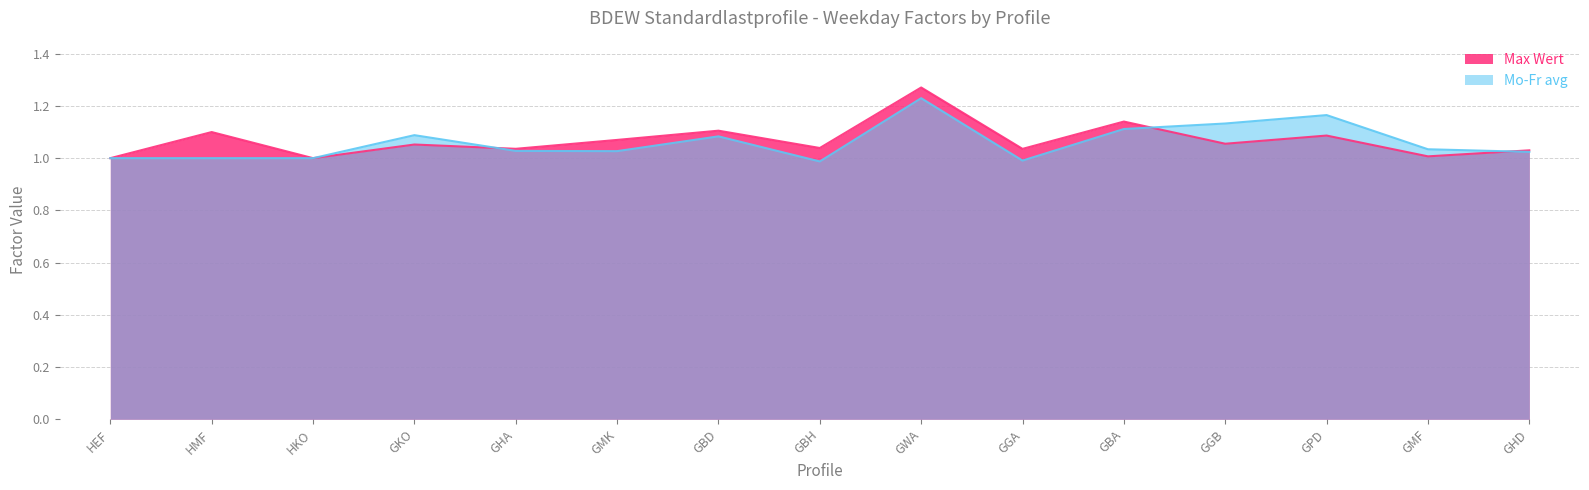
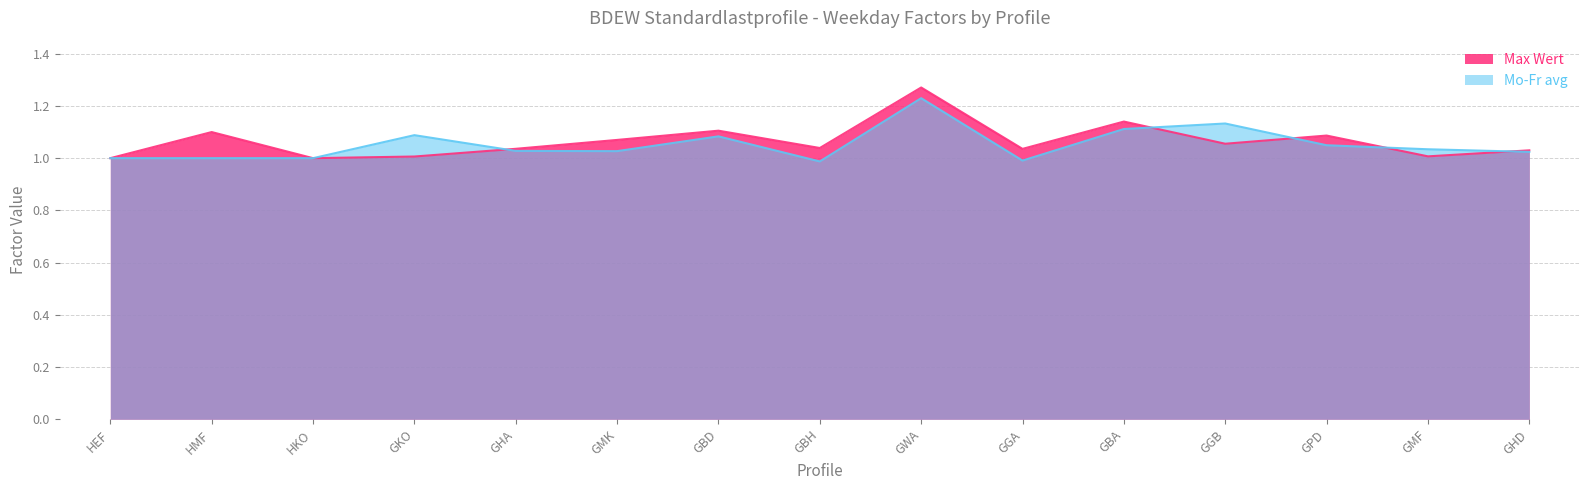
Max Wert, GKO: 1.05 -> 1.01
Mo-Fr avg, GPD: 1.16 -> 1.05
